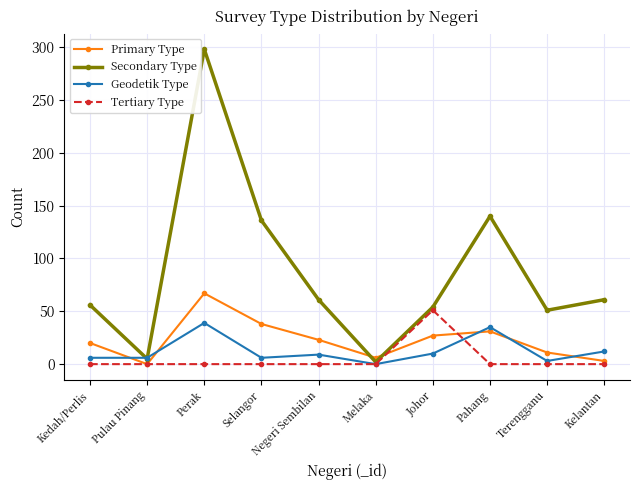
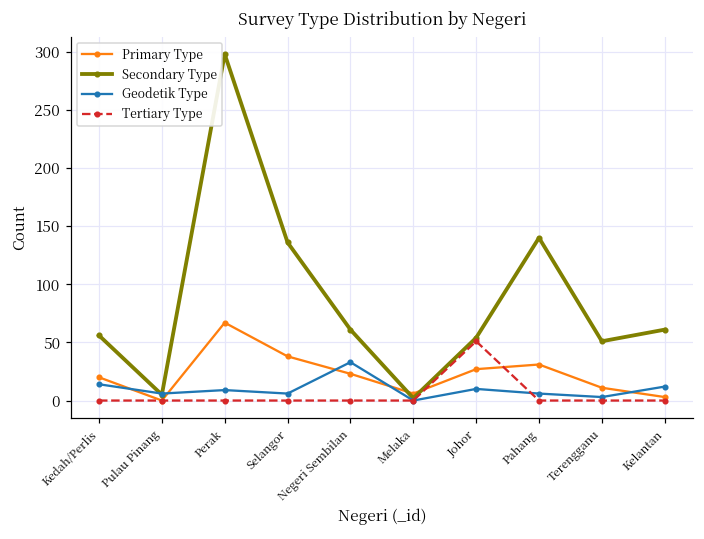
Geodetik Type, Kedah/Perlis: 6 -> 14
Geodetik Type, Perak: 39 -> 9
Geodetik Type, Negeri Sembilan: 9 -> 33
Geodetik Type, Pahang: 35 -> 6
